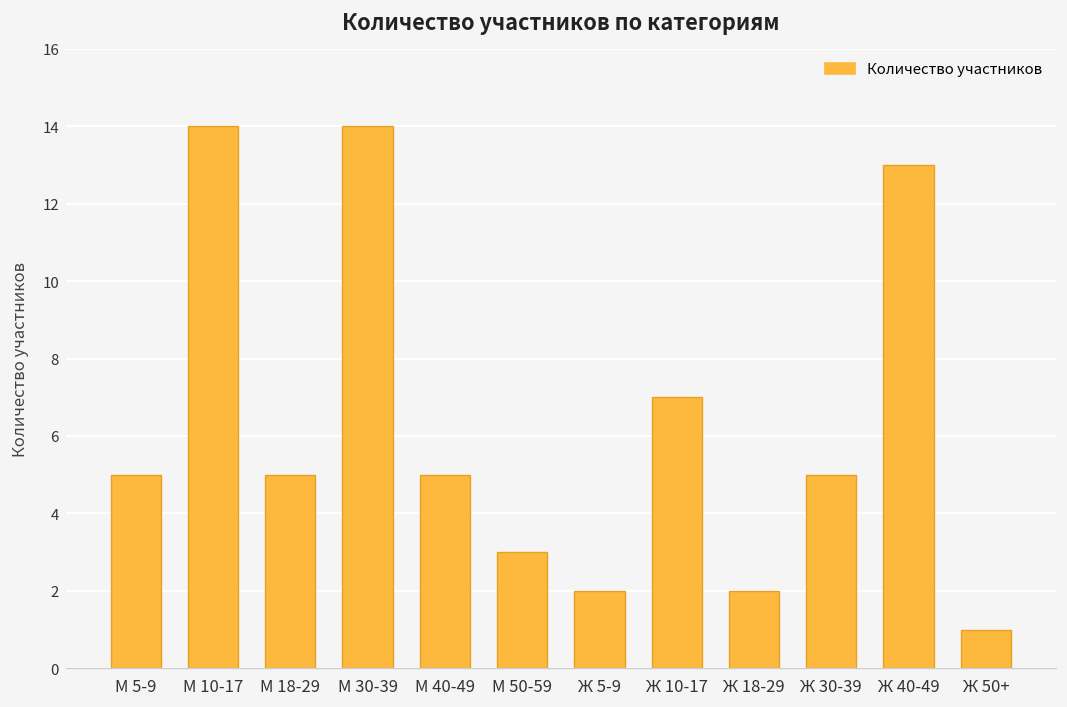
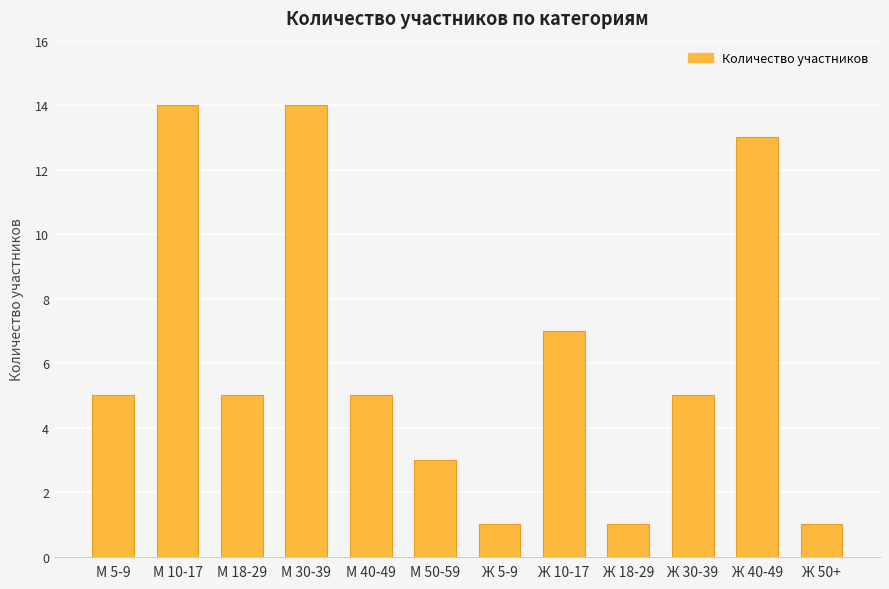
Ж 5-9: 2 -> 1
Ж 18-29: 2 -> 1
